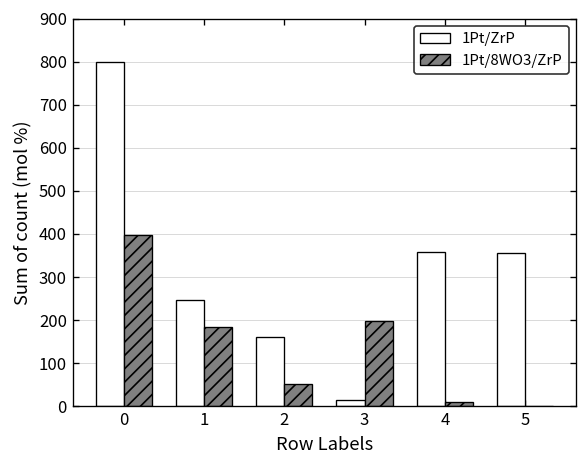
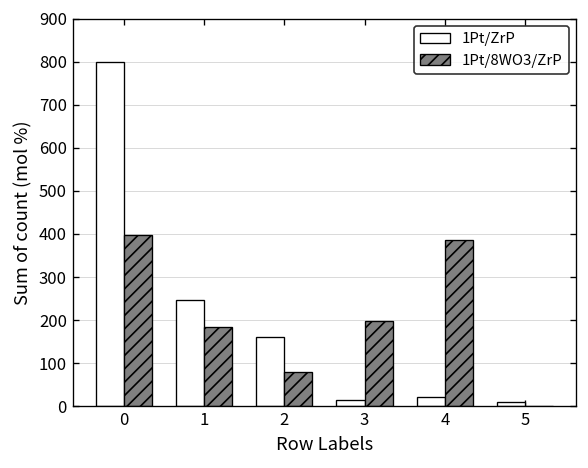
1Pt/8WO3/ZrP, 2: 50 -> 80
1Pt/ZrP, 4: 360 -> 20
1Pt/8WO3/ZrP, 4: 10 -> 390
1Pt/ZrP, 5: 360 -> 10
